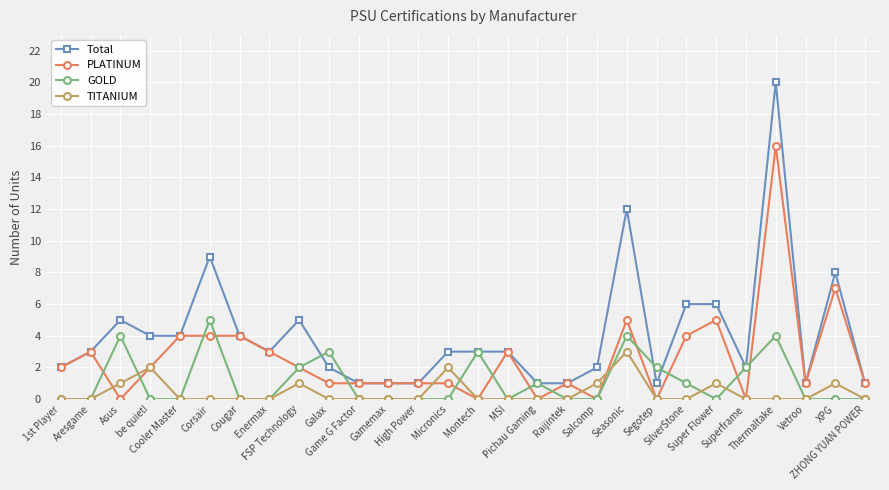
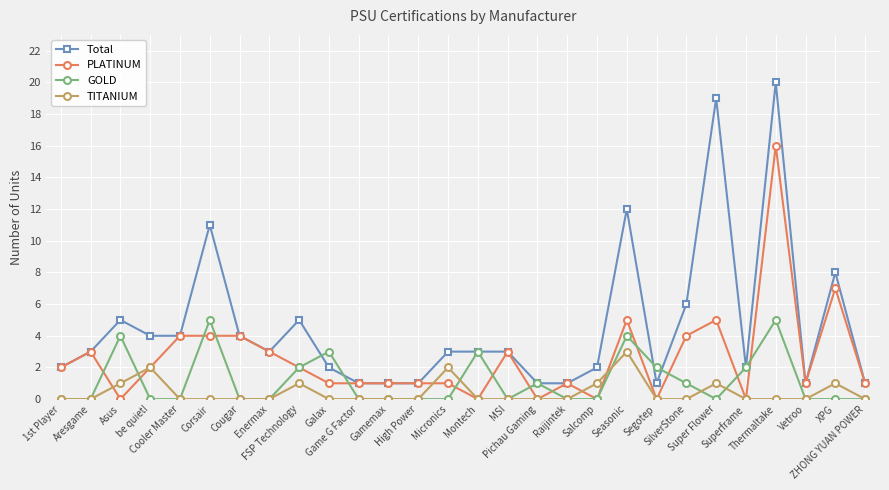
Total, Corsair: 9 -> 11
Total, Super Flower: 6 -> 19
GOLD, Thermaltake: 4 -> 5
